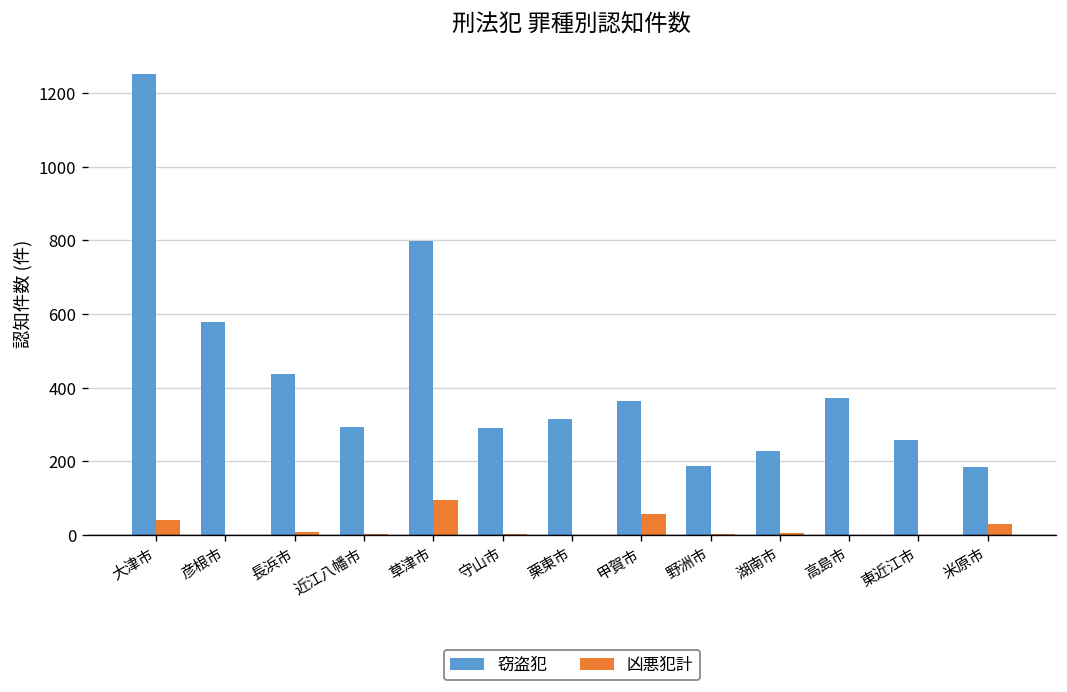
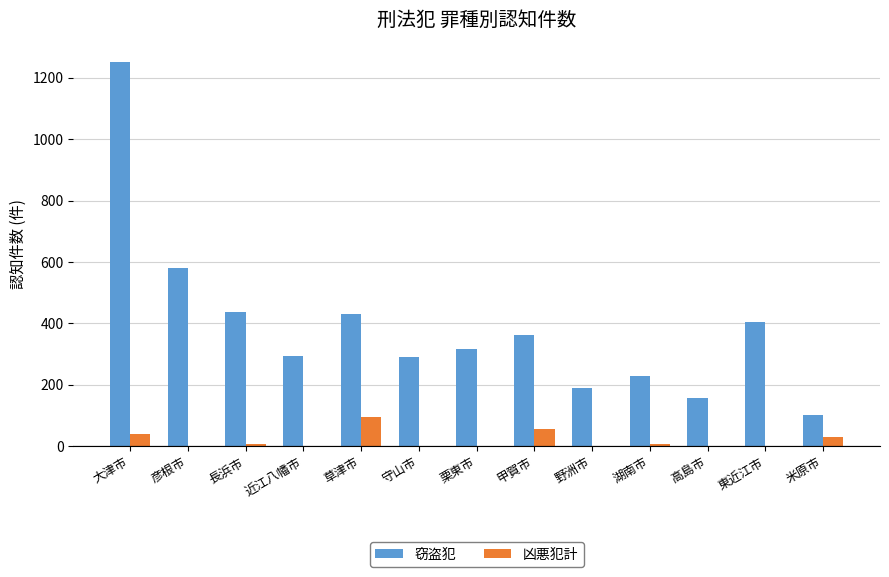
窃盗犯, 草津市: 800 -> 430
窃盗犯, 高島市: 370 -> 160
窃盗犯, 東近江市: 260 -> 410
窃盗犯, 米原市: 180 -> 100
